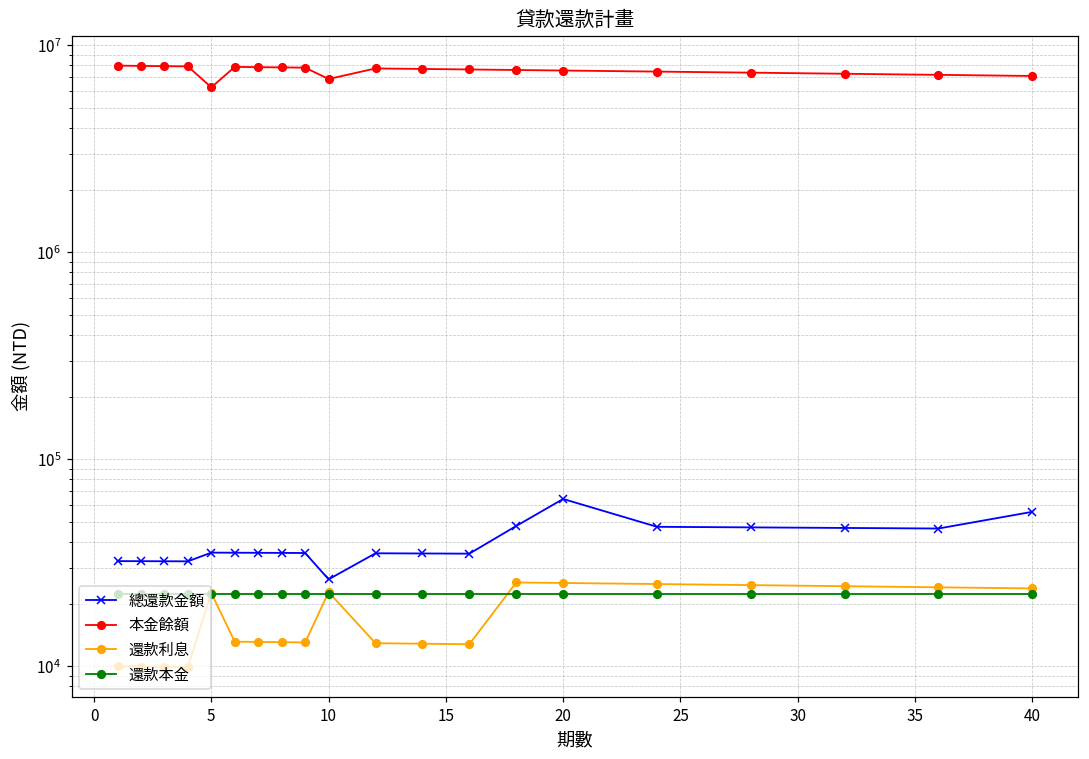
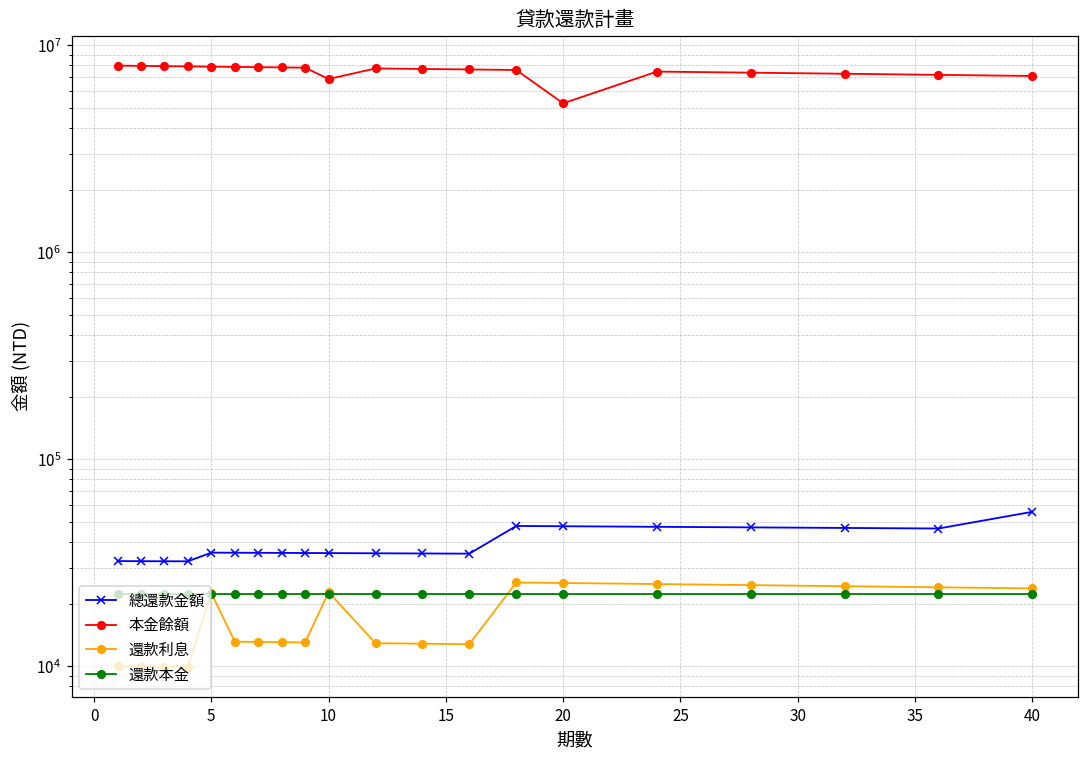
本金餘額, 5: 6300000 -> 7900000
總還款金額, 10: 26000 -> 35000
總還款金額, 20: 64000 -> 47000
本金餘額, 20: 7600000 -> 5200000
